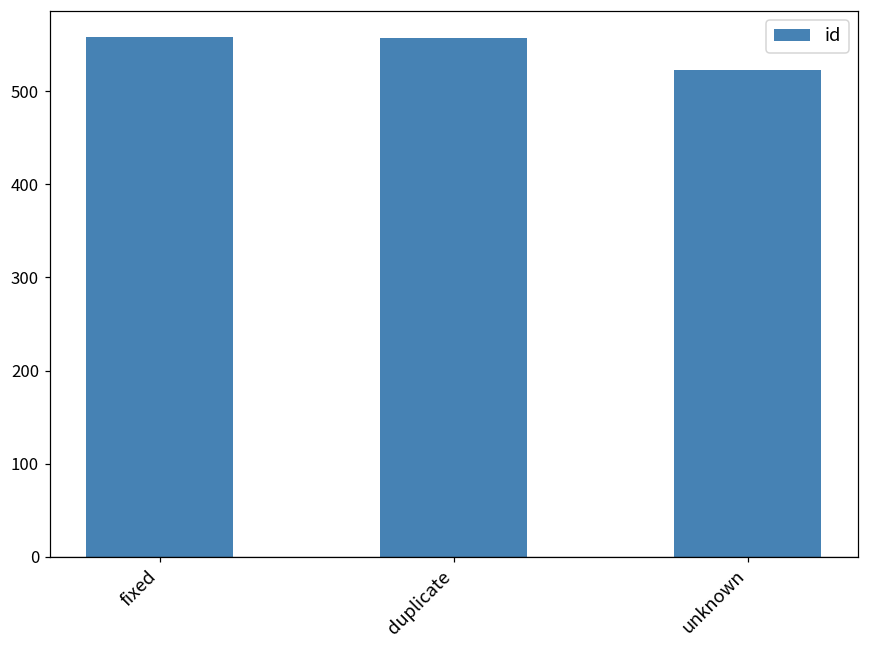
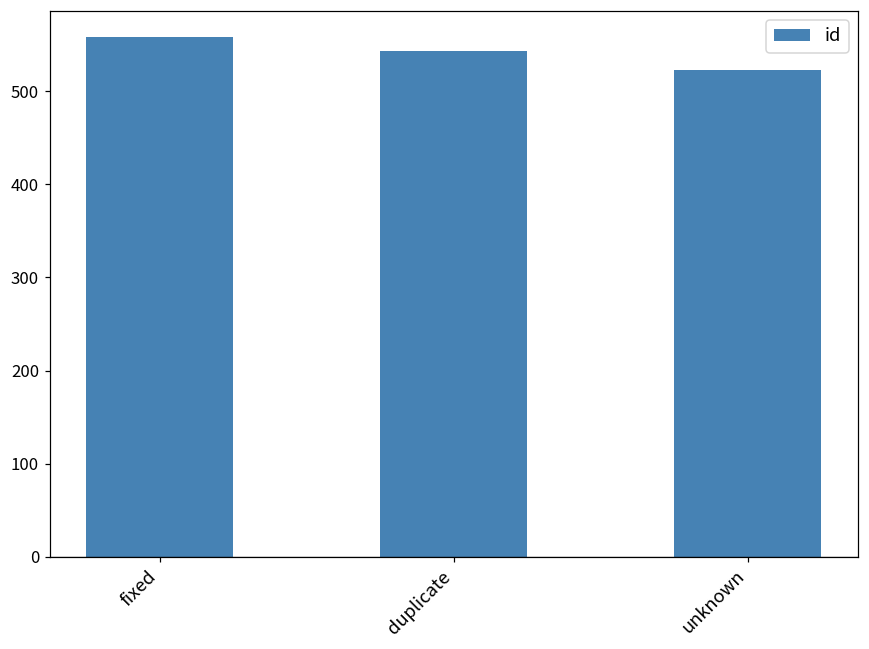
duplicate: 560 -> 540
